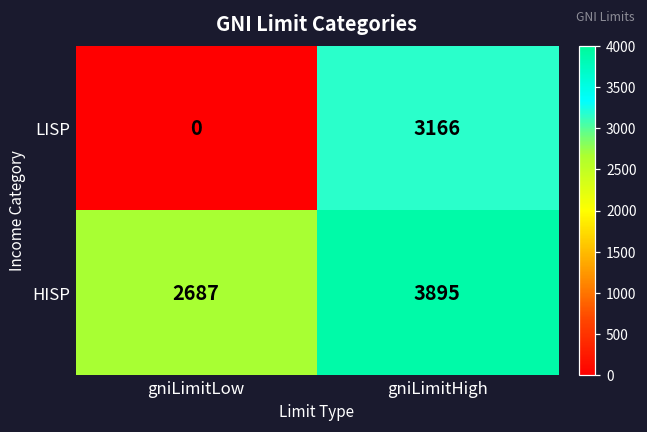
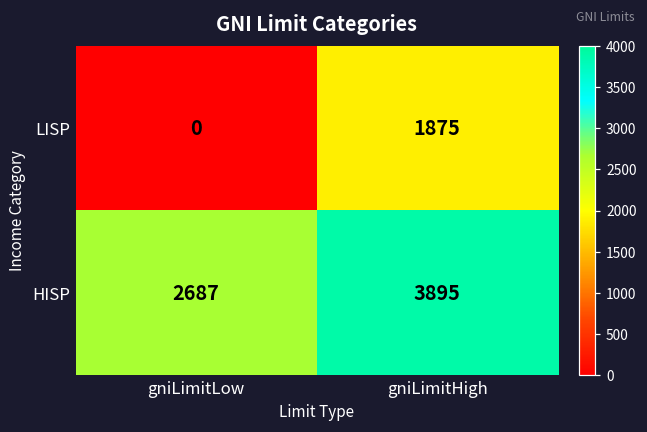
LISP, gniLimitHigh: 3166 -> 1875
